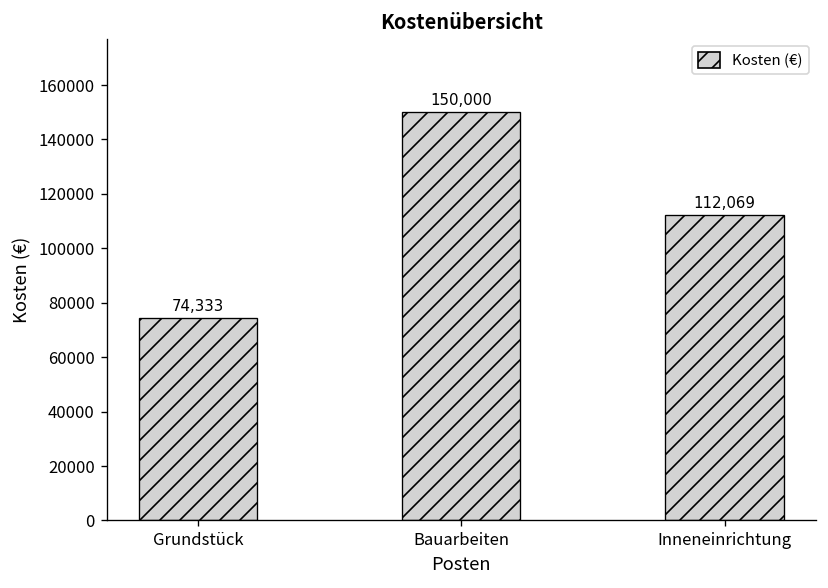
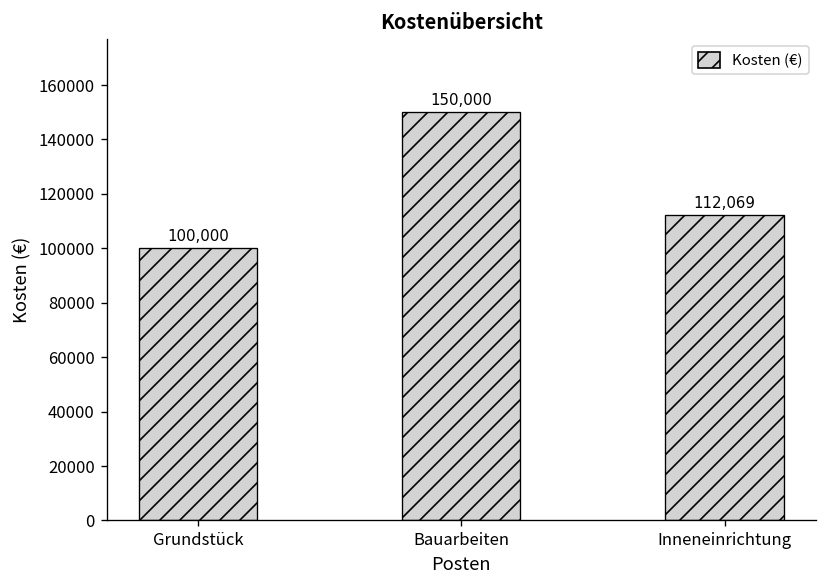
Grundstück: 74,333 -> 100,000
